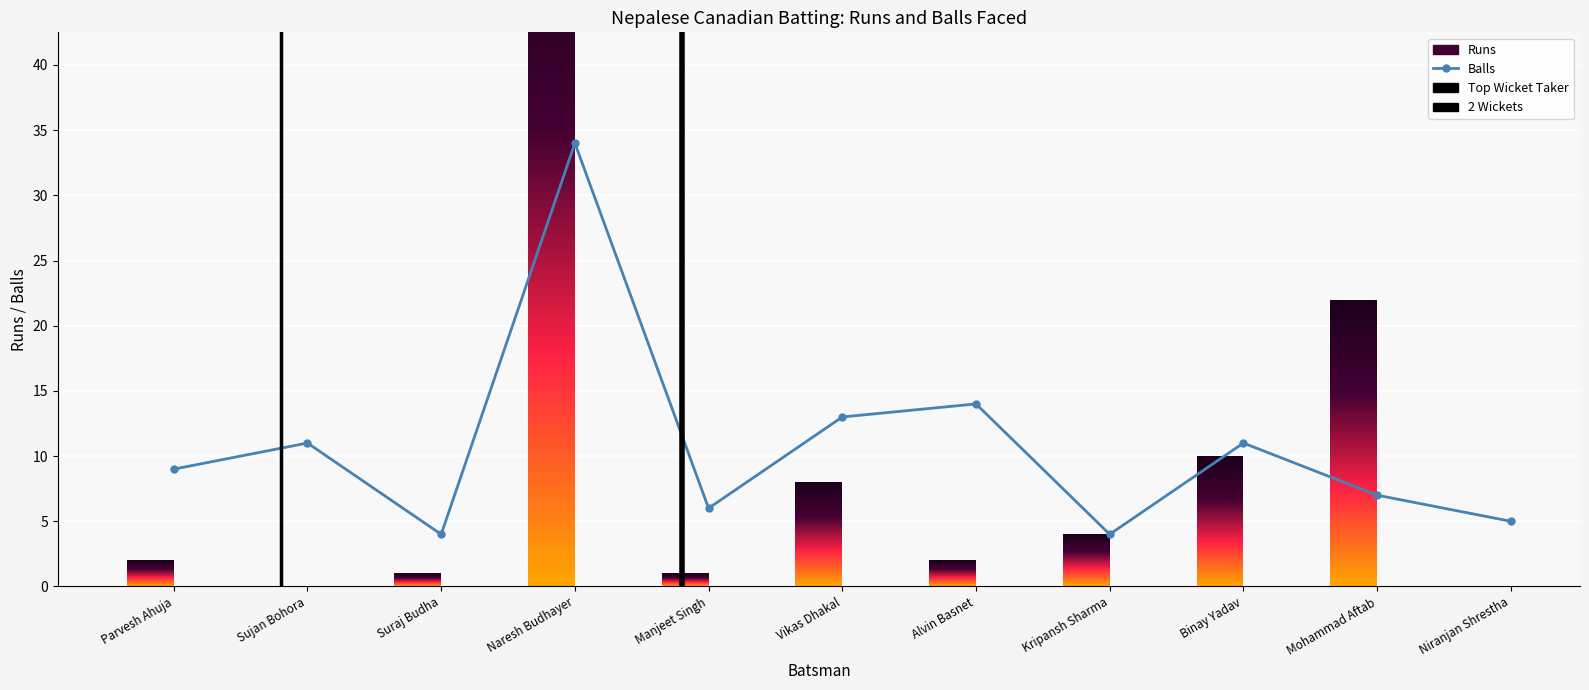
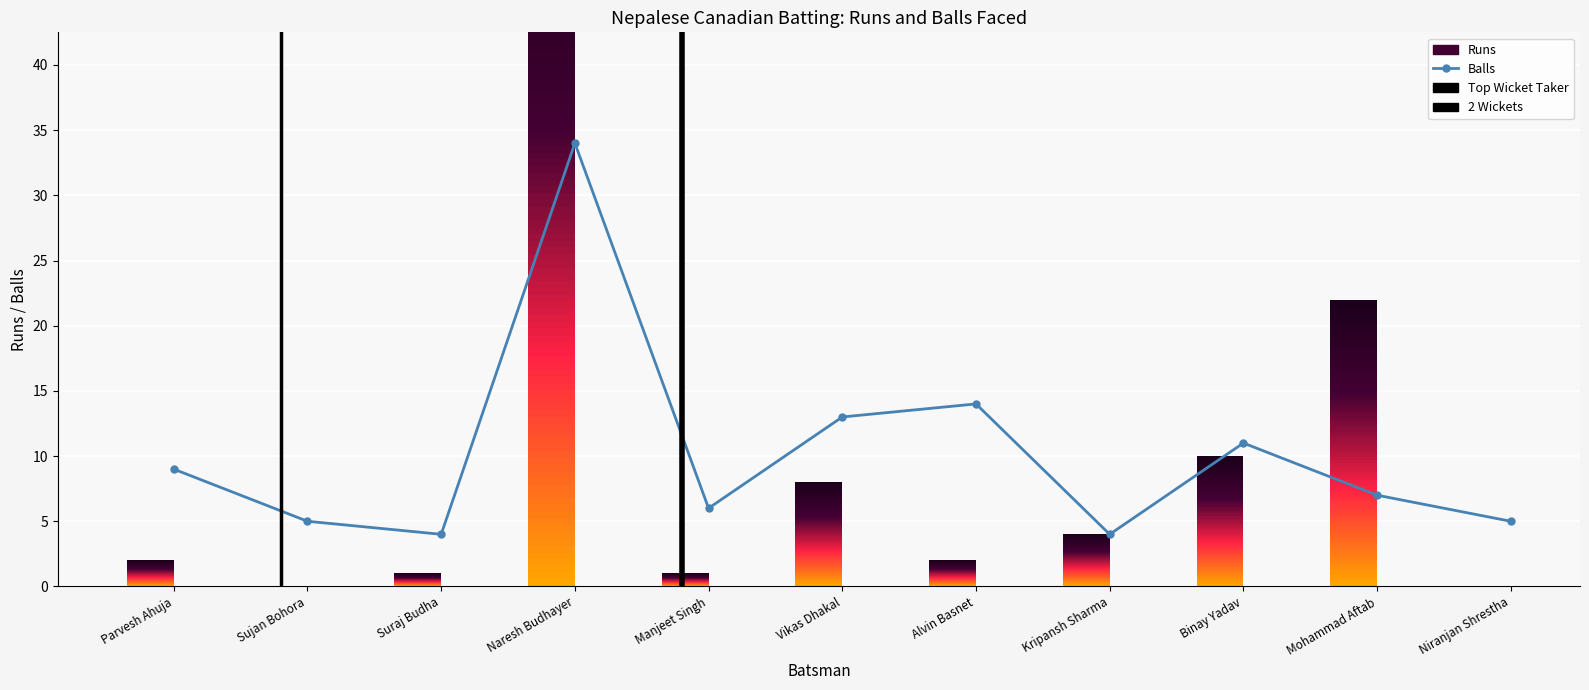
Balls, Sujan Bohora: 11 -> 5
